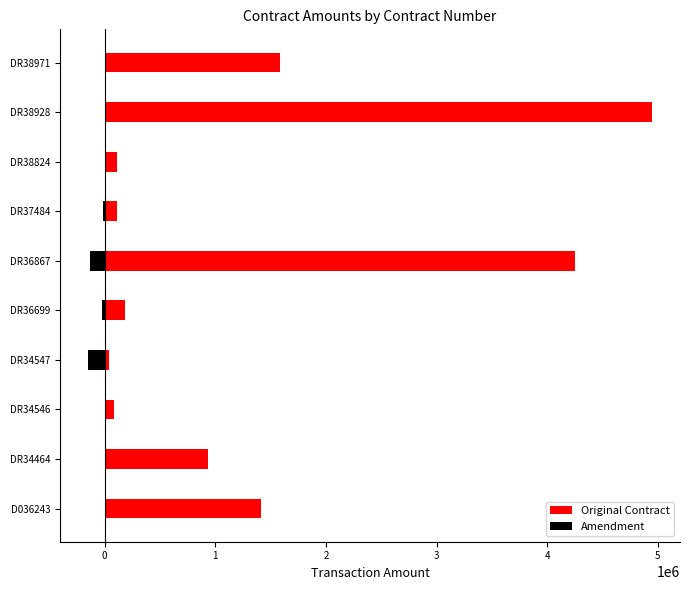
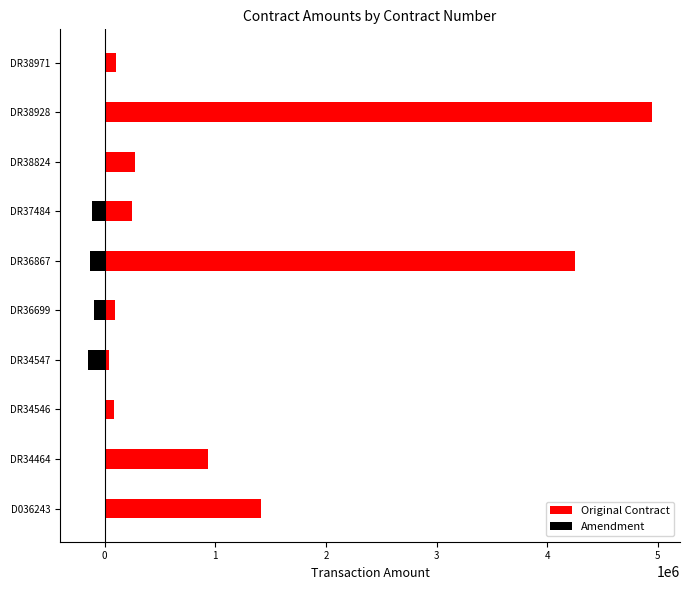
Original Contract, DR38971: 1580000 -> 100000
Original Contract, DR38824: 110000 -> 270000
Original Contract, DR37484: 110000 -> 250000
Amendment, DR37484: -20000 -> -120000
Original Contract, DR36699: 180000 -> 100000
Amendment, DR36699: -20000 -> -100000
